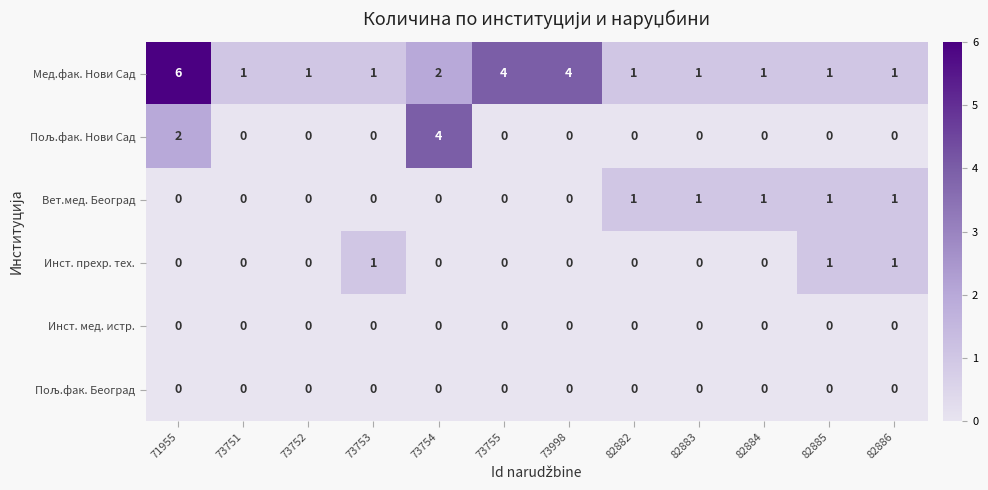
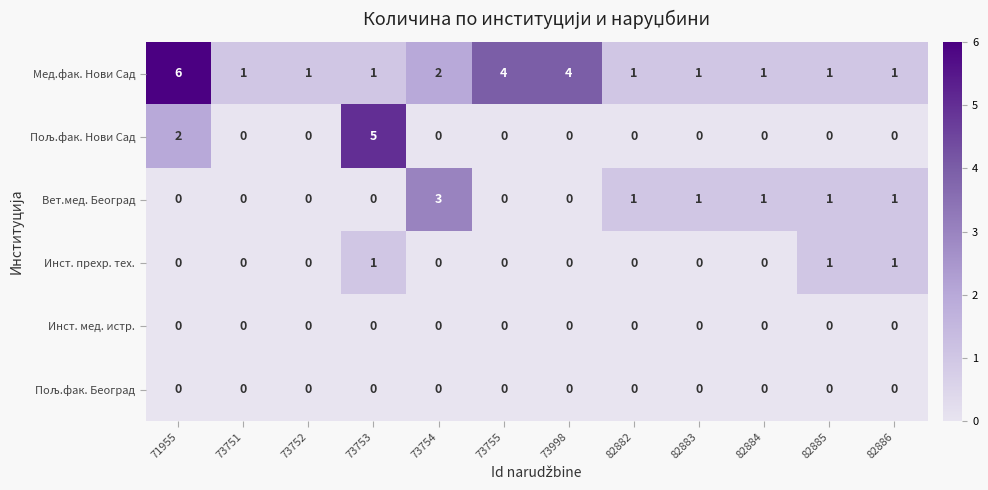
Пољ.фак. Нови Сад, 73753: 0 -> 5
Пољ.фак. Нови Сад, 73754: 4 -> 0
Вет.мед. Београд, 73754: 0 -> 3
